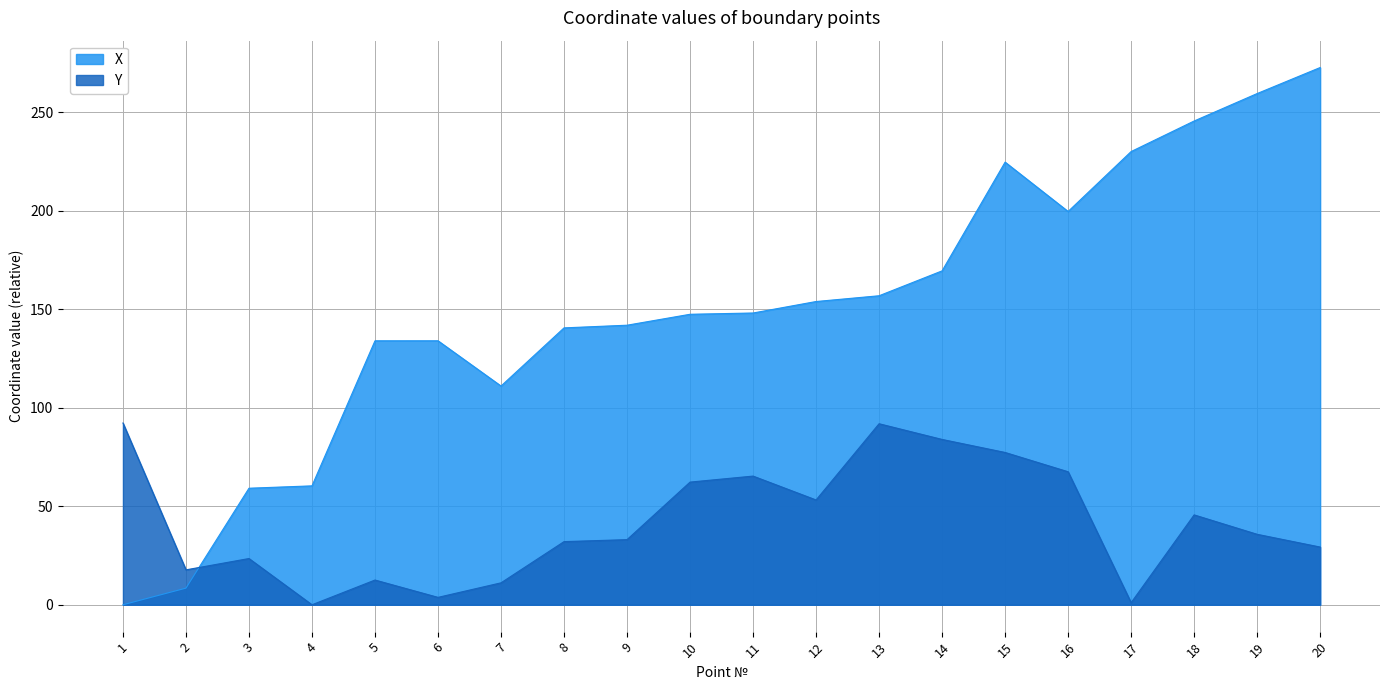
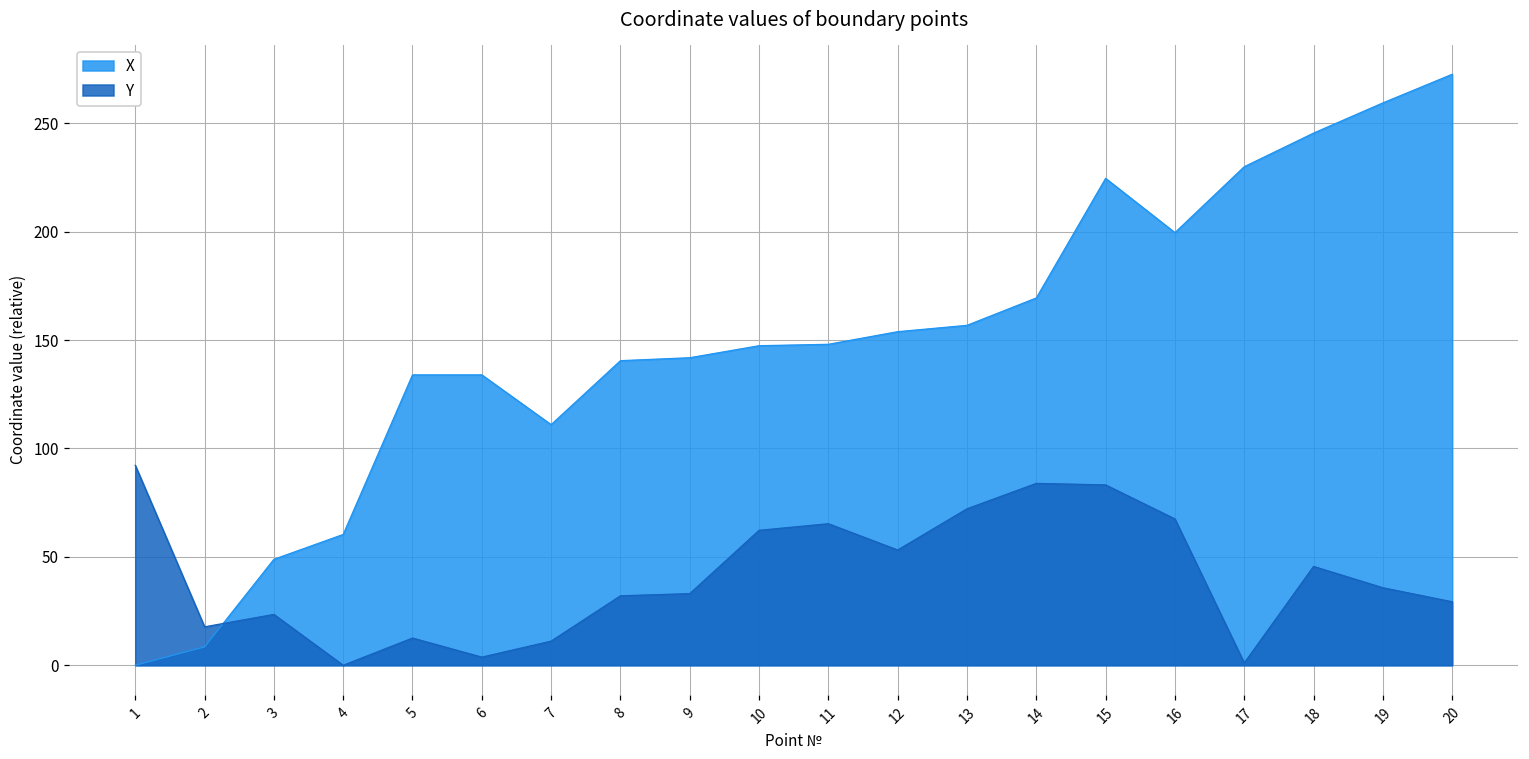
X, 3: 59 -> 49
Y, 13: 92 -> 72
Y, 15: 77 -> 83
